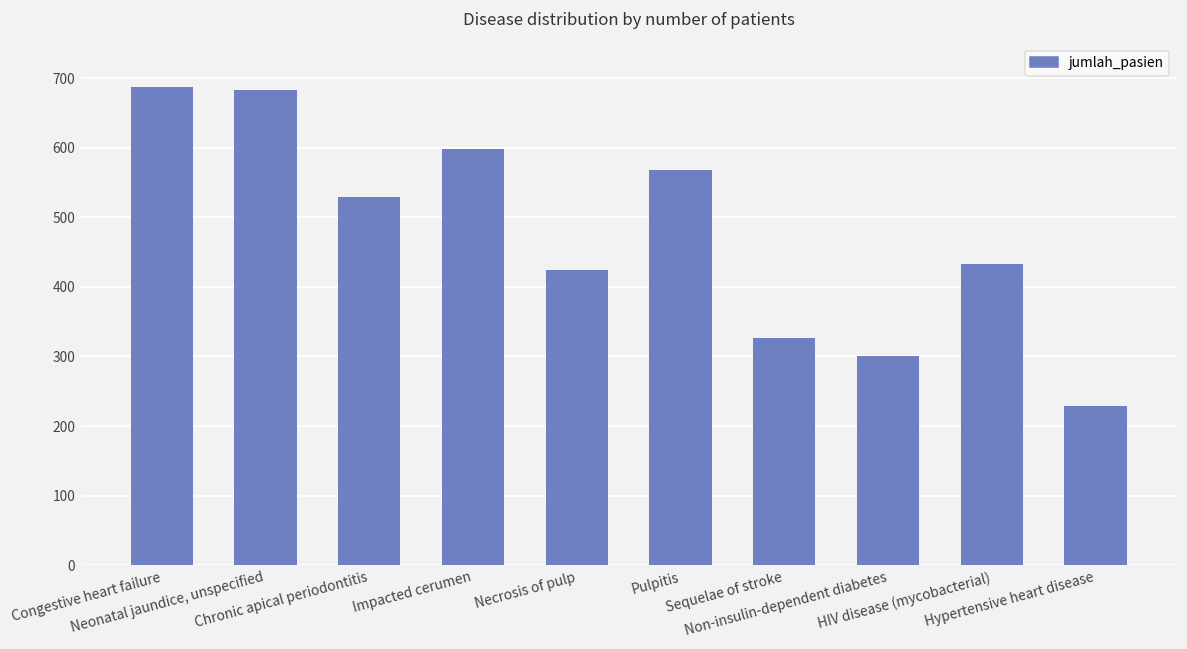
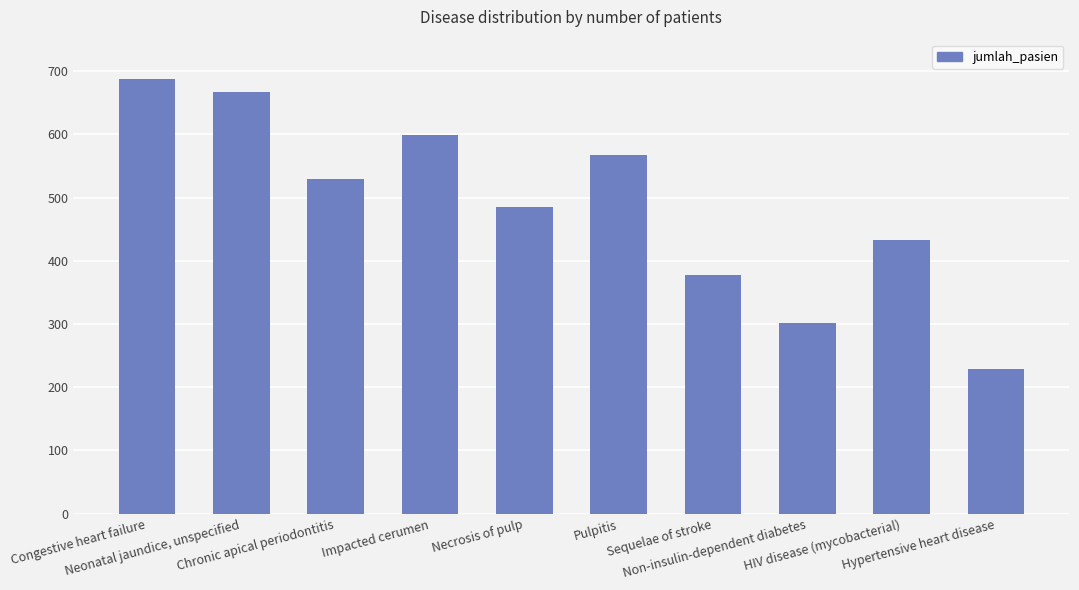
Neonatal jaundice, unspecified: 680 -> 670
Necrosis of pulp: 430 -> 490
Sequelae of stroke: 330 -> 380
